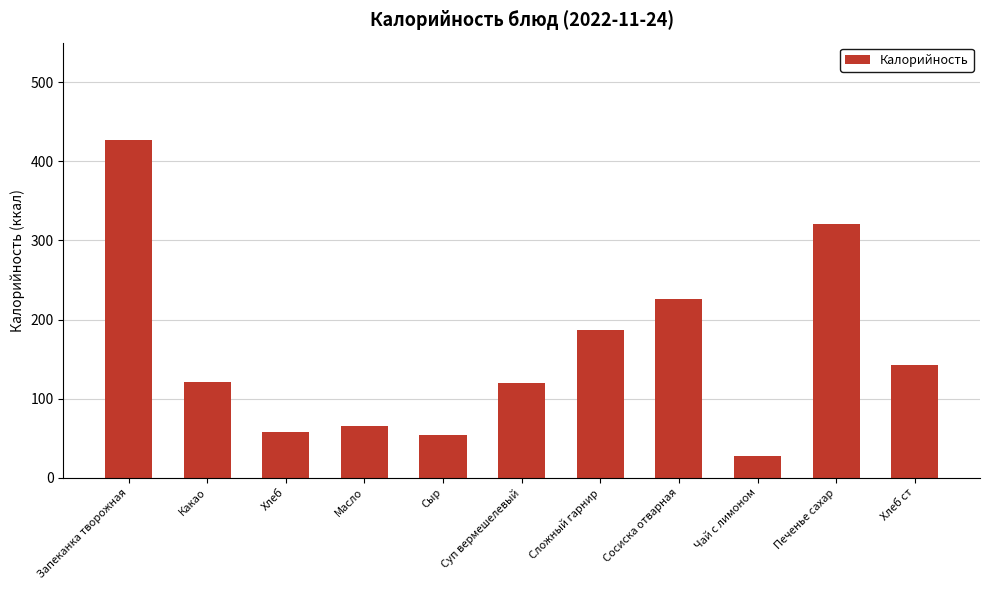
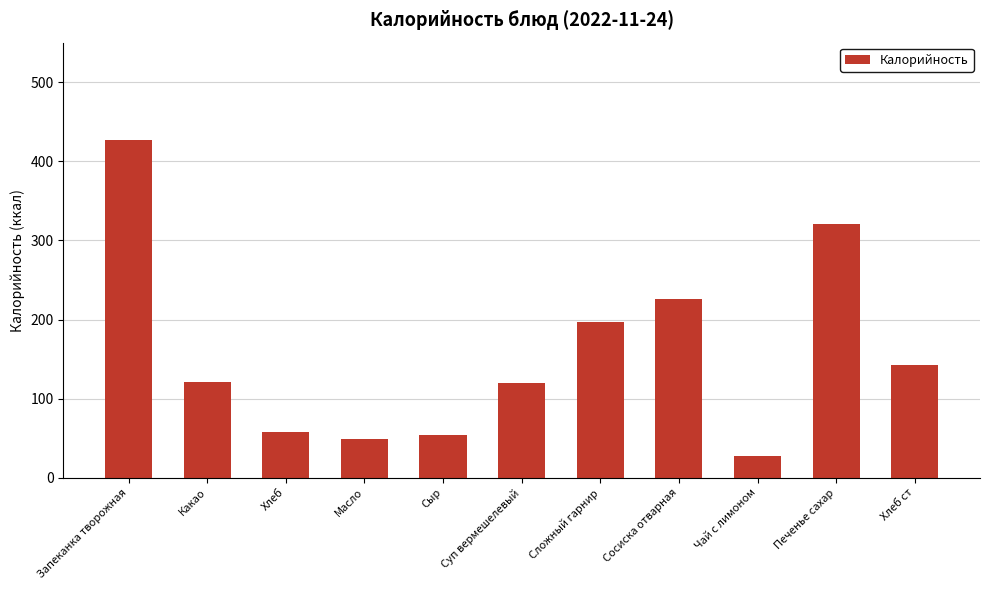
Масло: 70 -> 50
Сложный гарнир: 190 -> 200
